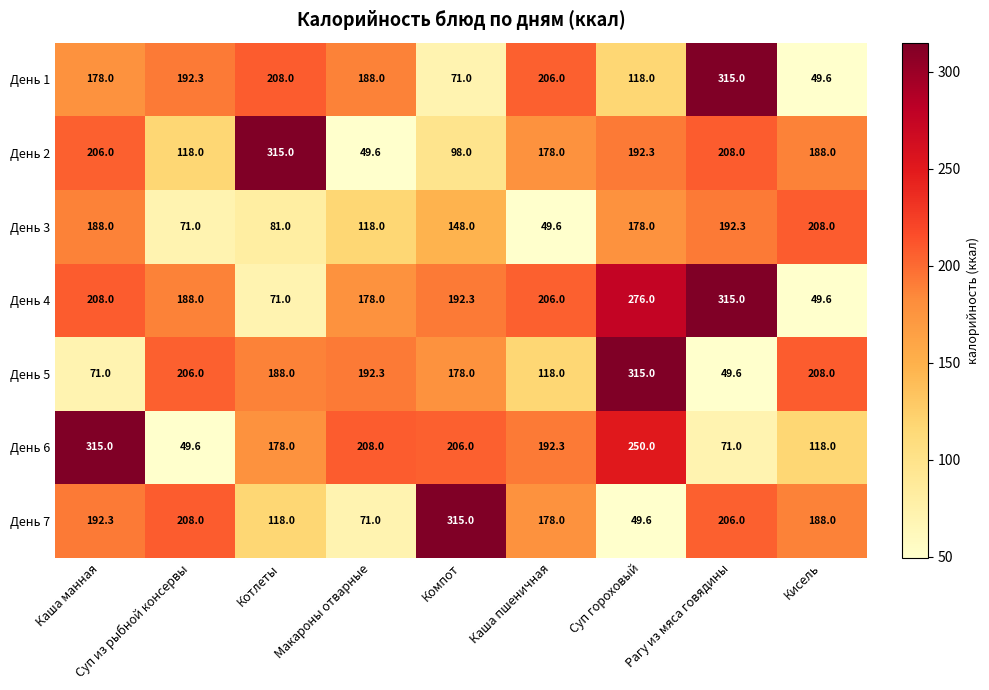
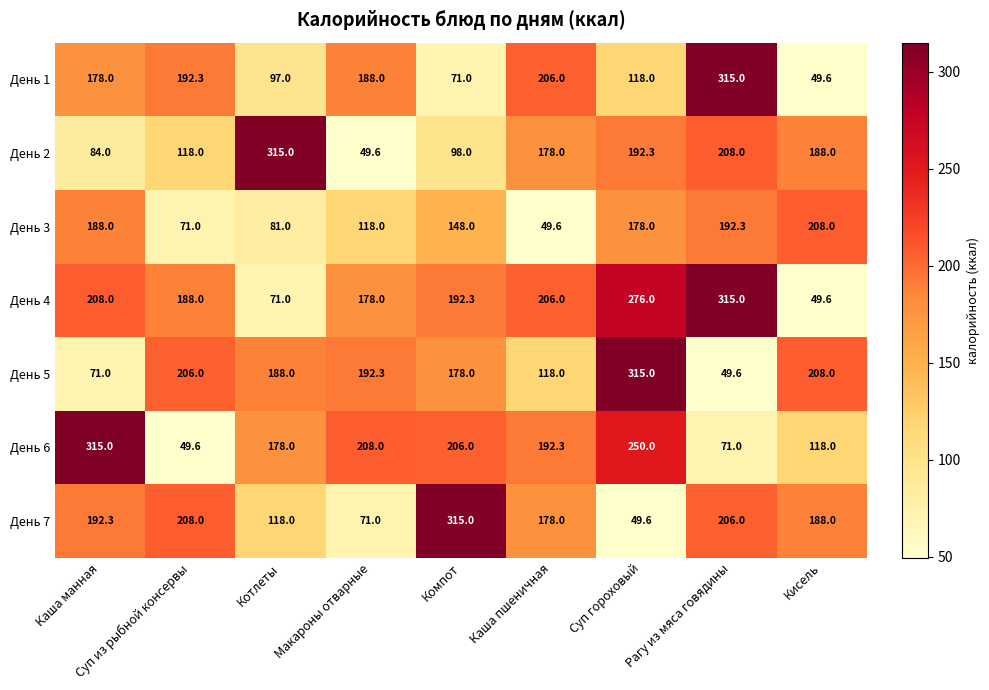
День 1, Котлеты: 208.0 -> 97.0
День 2, Каша манная: 206.0 -> 84.0
